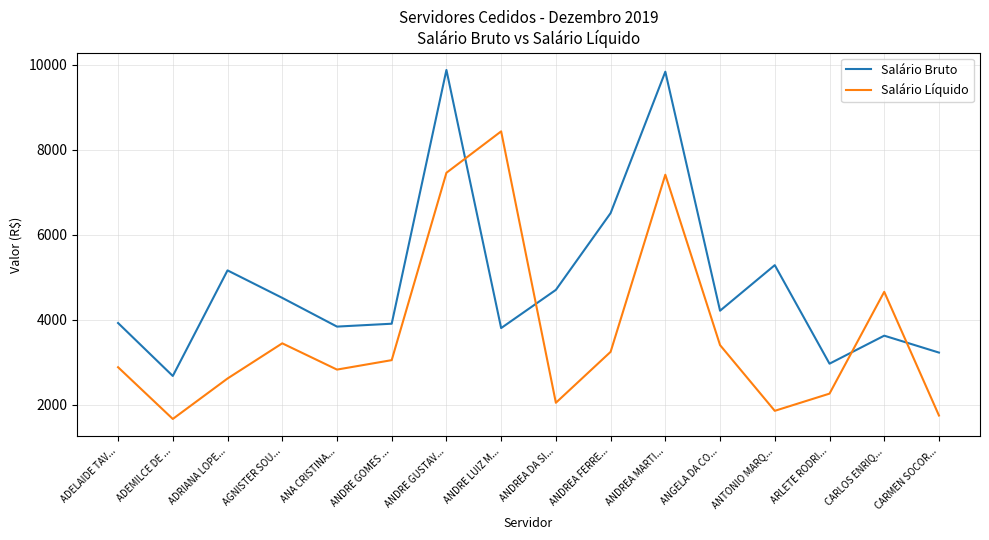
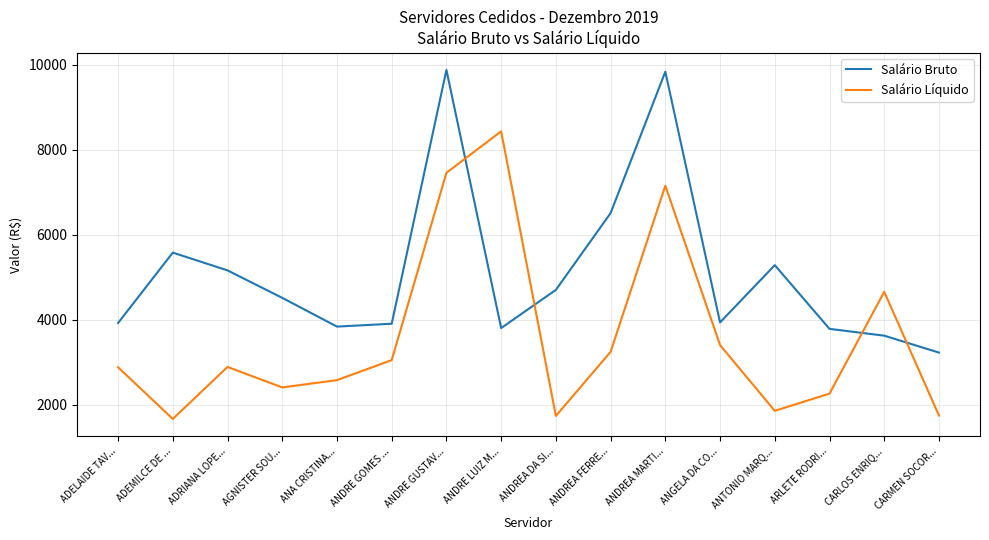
Salário Bruto, ADEMILCE DE ...: 2700 -> 5600
Salário Líquido, ADRIANA LOPE...: 2600 -> 2900
Salário Líquido, AGNISTER SOU...: 3400 -> 2400
Salário Líquido, ANA CRISTINA...: 2800 -> 2600
Salário Líquido, ANDREA DA SI...: 2000 -> 1700
Salário Líquido, ANDREA MARTI...: 7400 -> 7200
Salário Bruto, ANGELA DA CO...: 4200 -> 3900
Salário Bruto, ARLETE RODRI...: 3000 -> 3800
